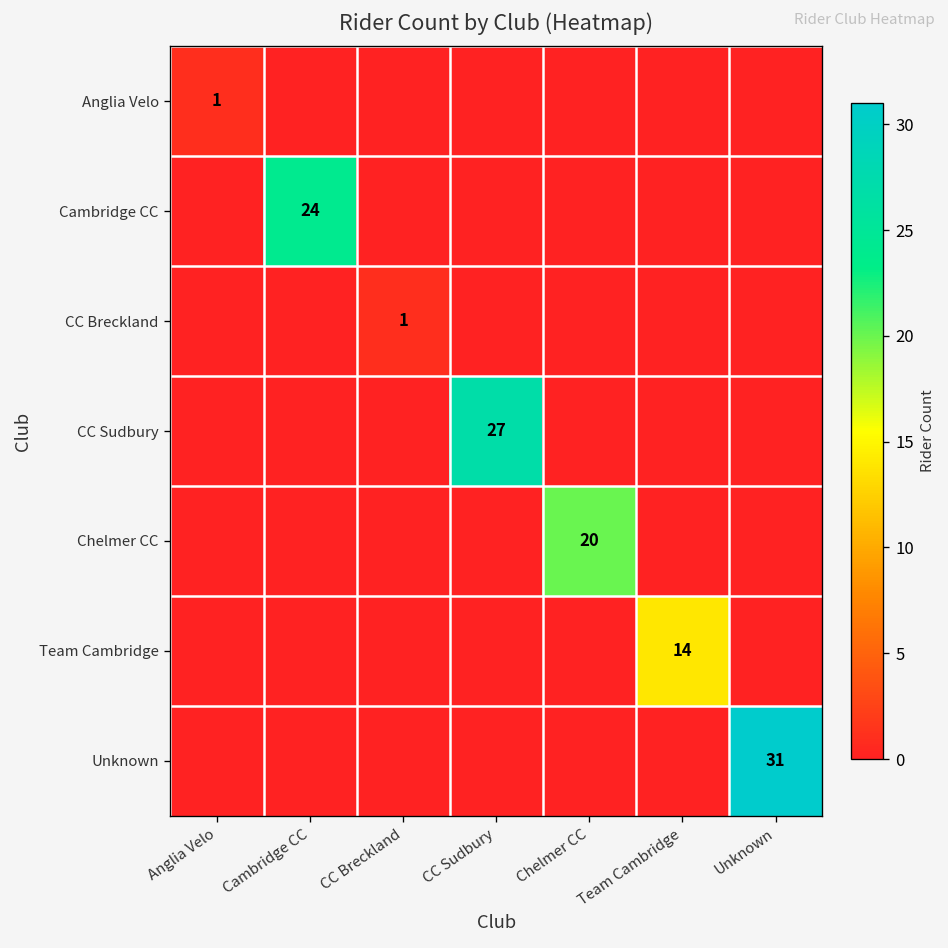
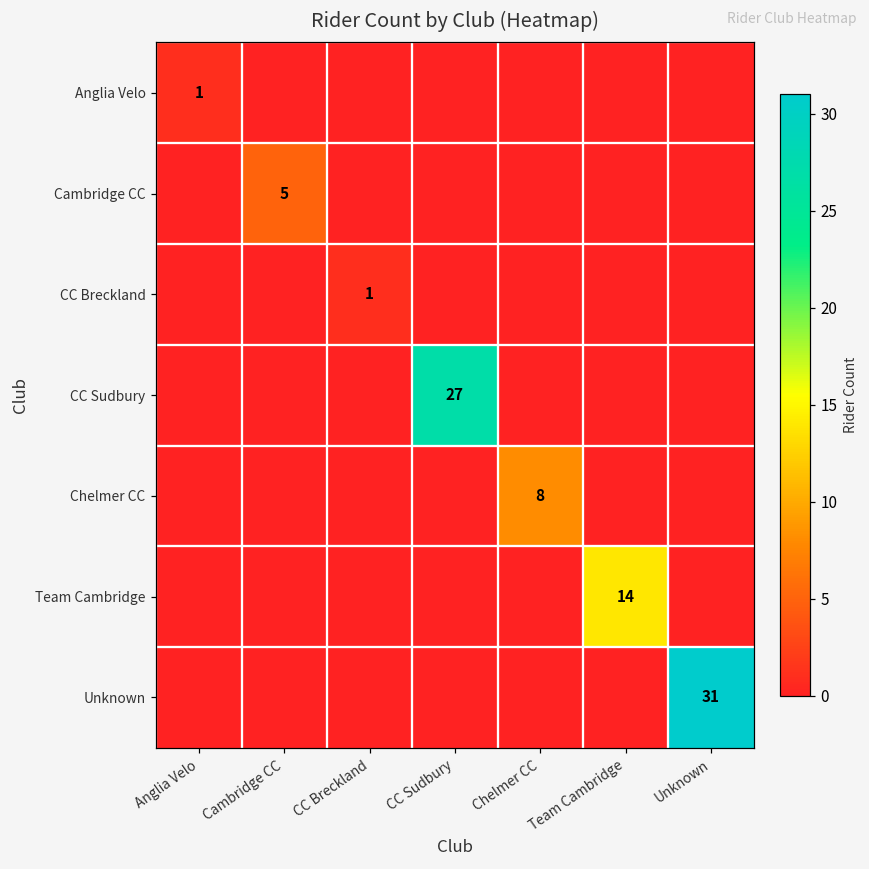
Cambridge CC, Cambridge CC: 24 -> 5
Chelmer CC, Chelmer CC: 20 -> 8
